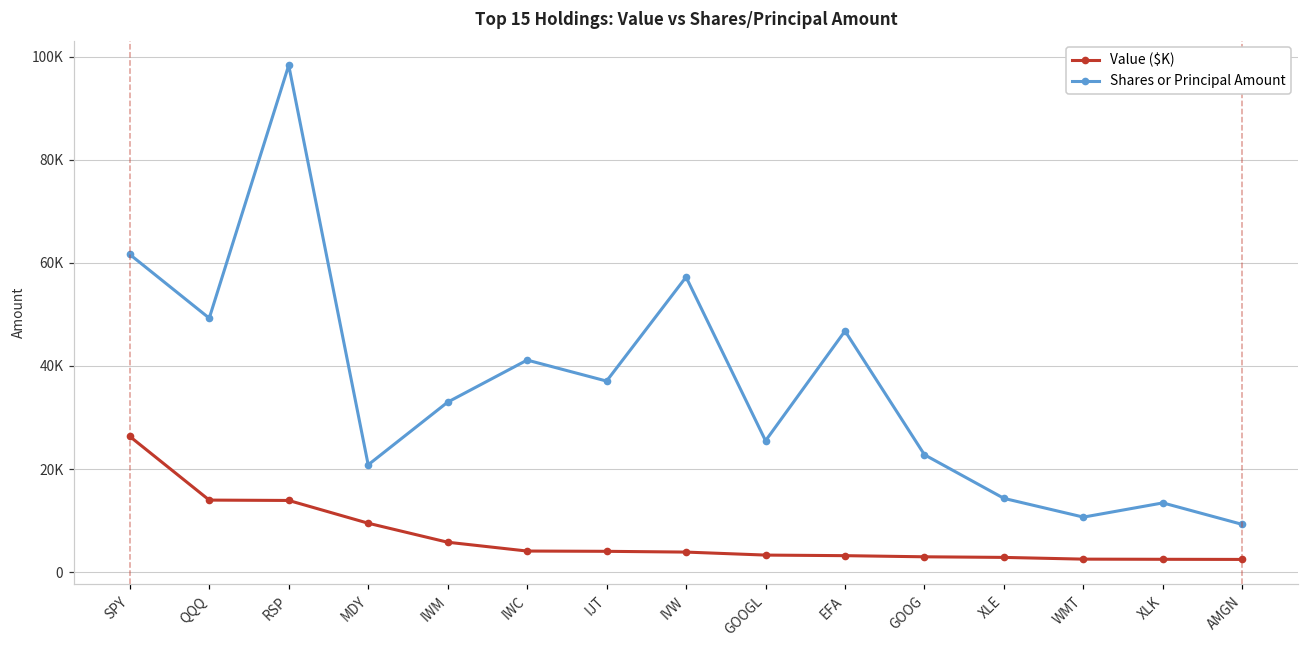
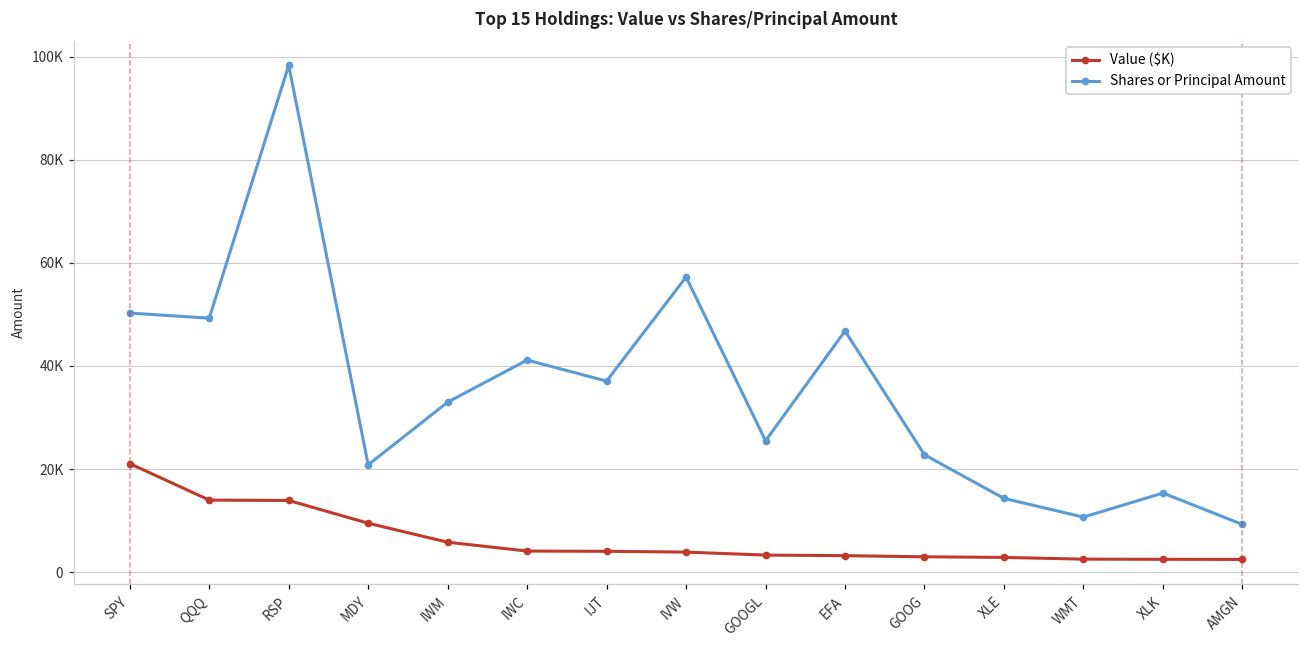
Value ($K), SPY: 26000 -> 21000
Shares or Principal Amount, SPY: 62000 -> 50000
Shares or Principal Amount, XLK: 13000 -> 15000
